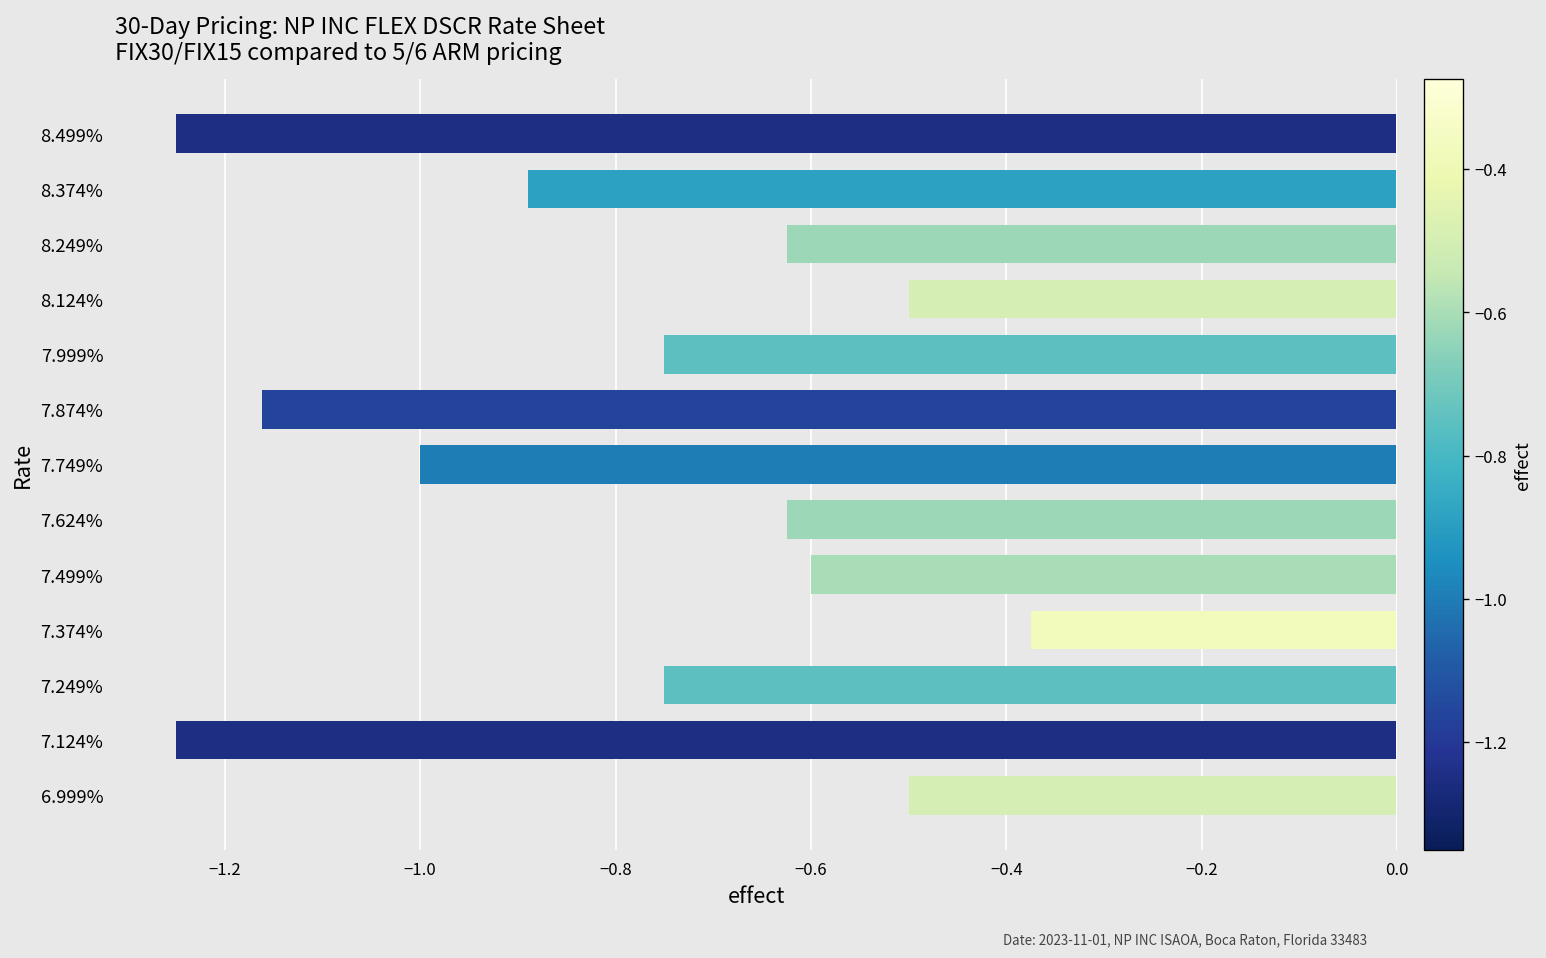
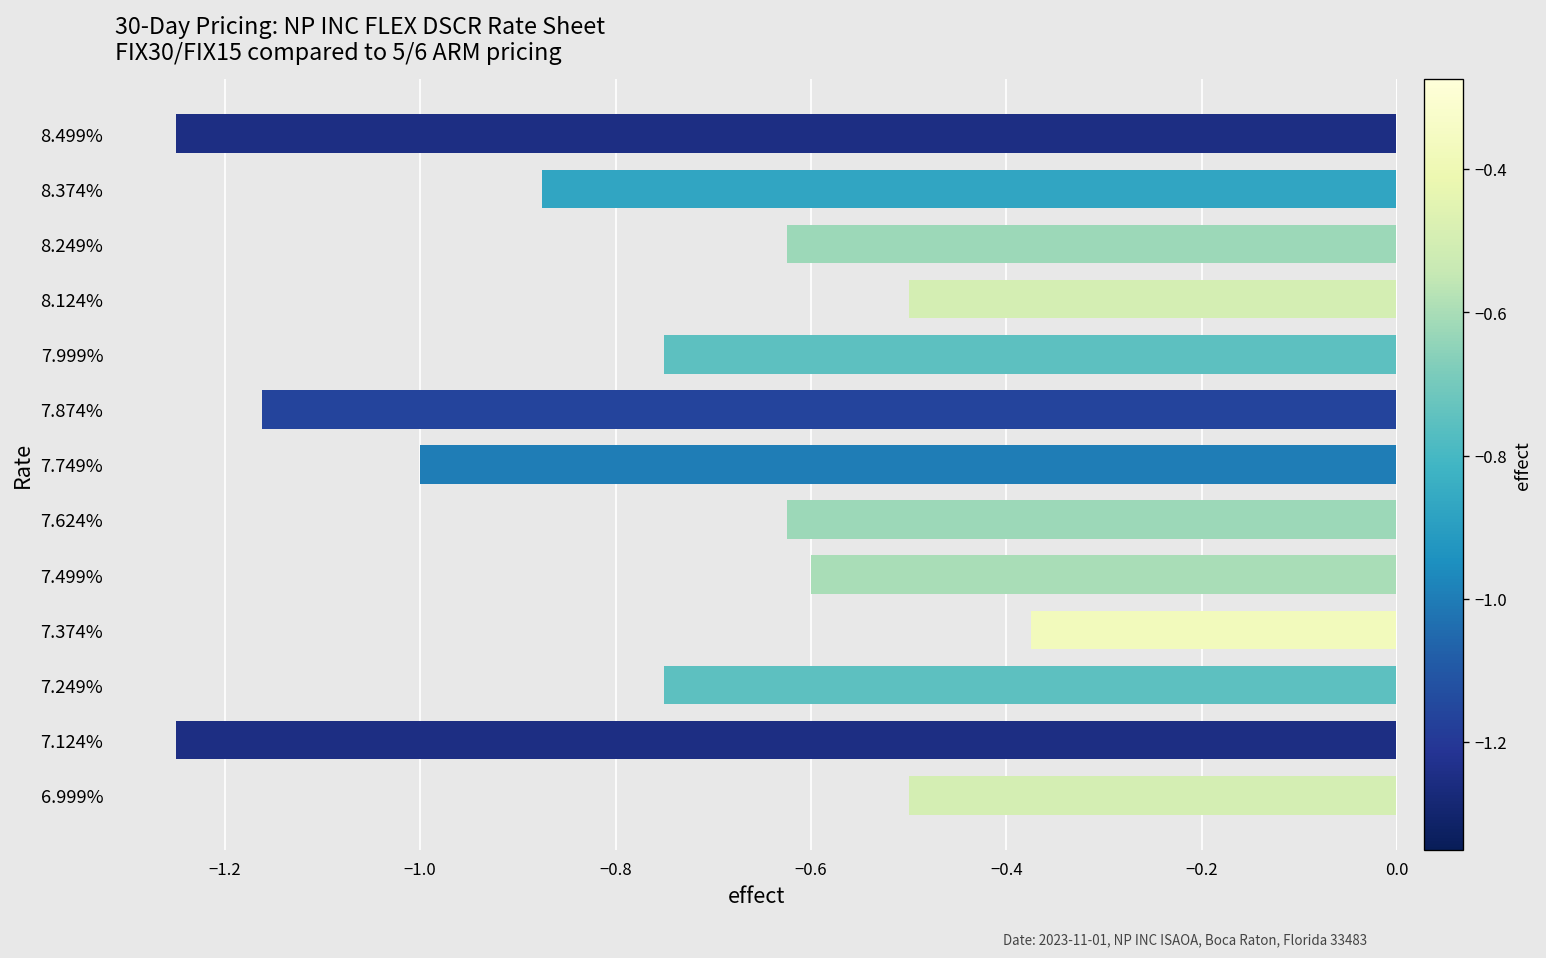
8.374%: -0.89 -> -0.88
